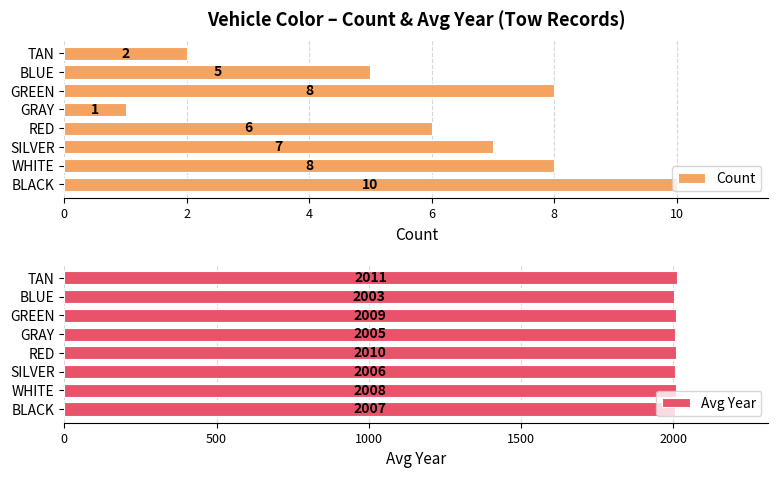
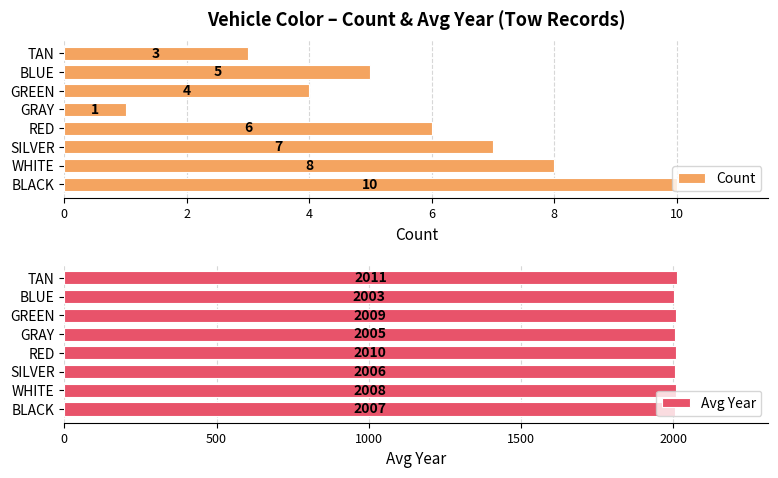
Vehicle Color – Count & Avg Year (Tow Records), TAN: 2 -> 3
Vehicle Color – Count & Avg Year (Tow Records), GREEN: 8 -> 4
